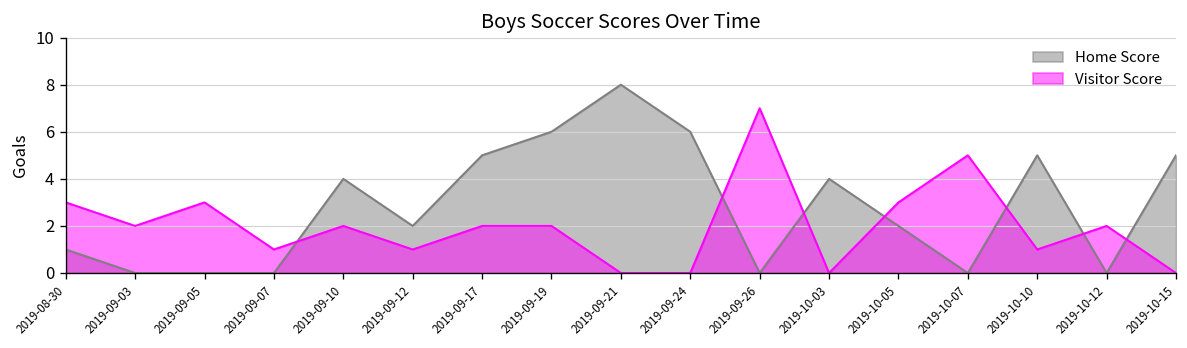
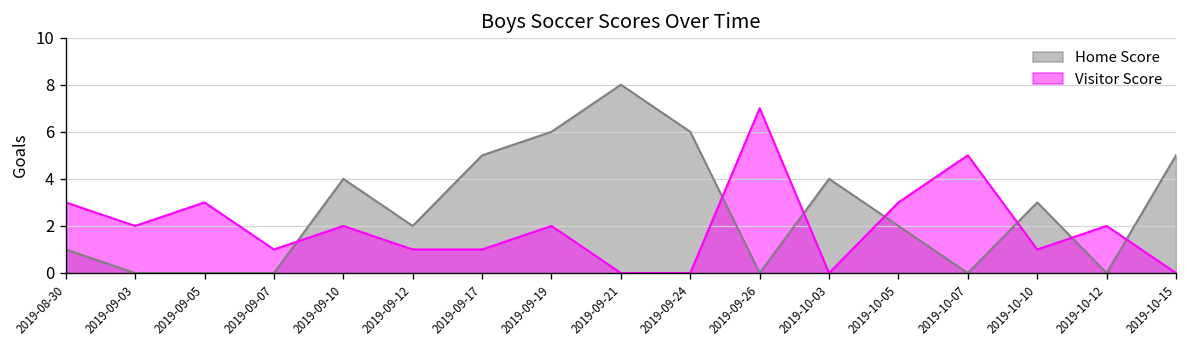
Visitor Score, 2019-09-17: 2 -> 1
Home Score, 2019-10-10: 5 -> 3
